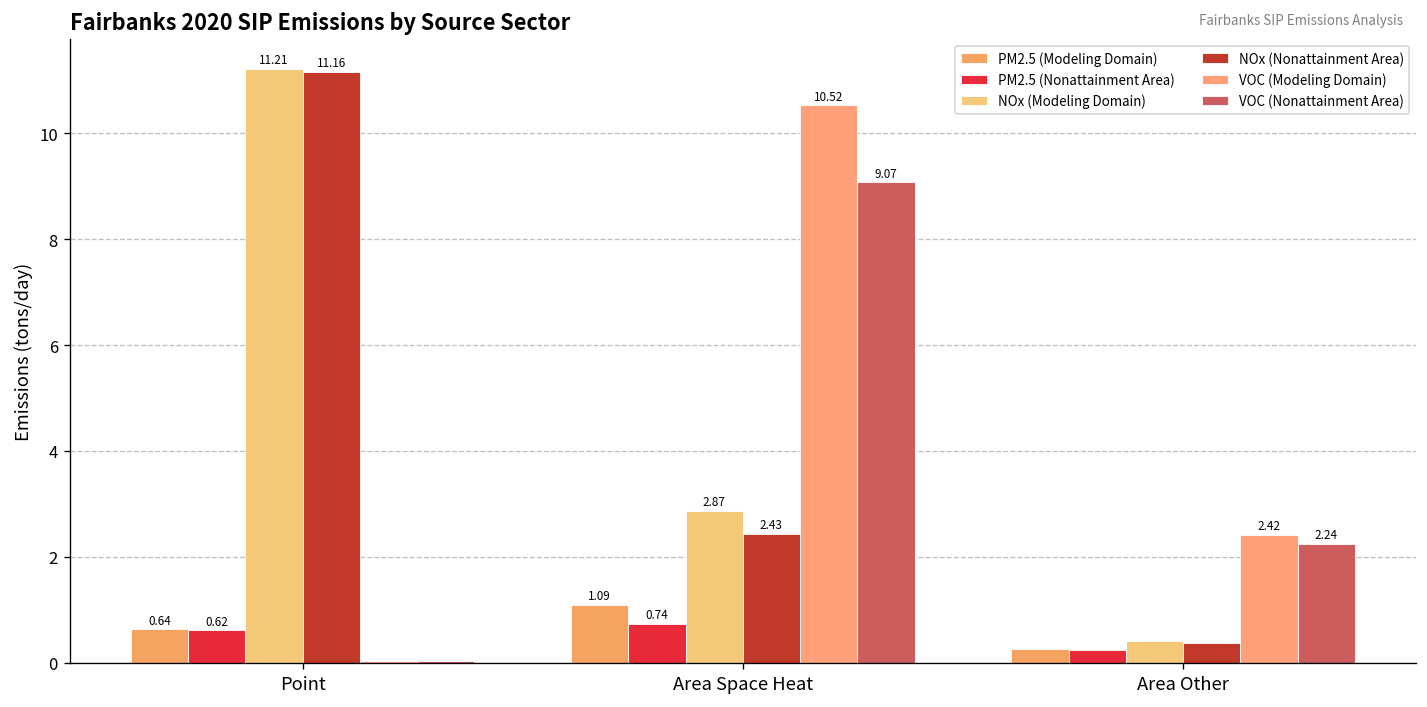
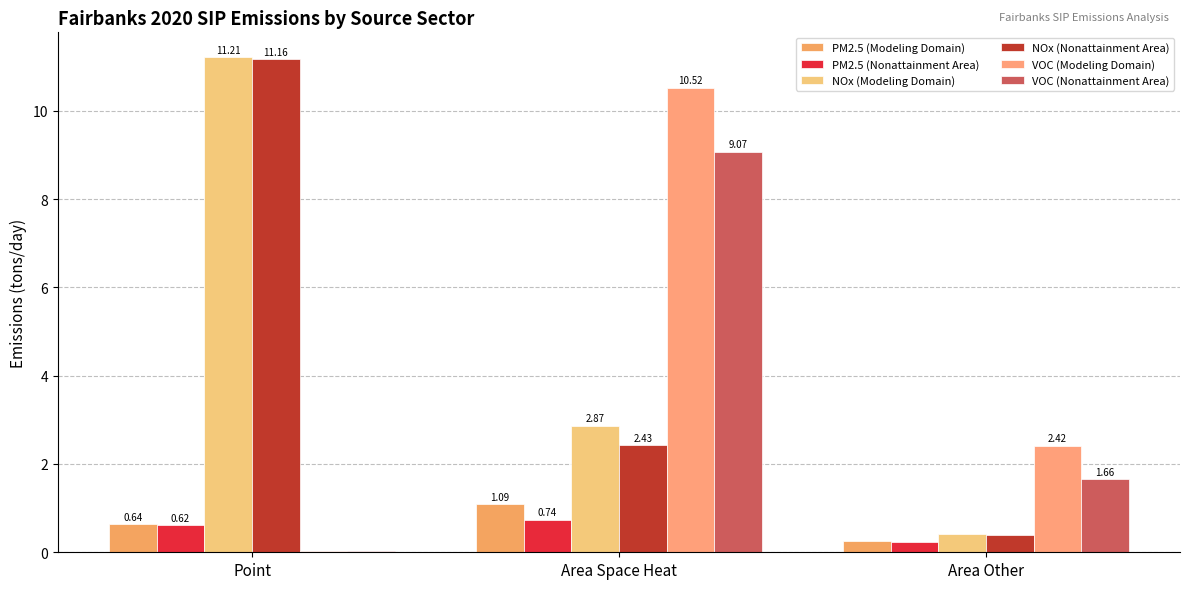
VOC (Nonattainment Area), Area Other: 2.24 -> 1.66
